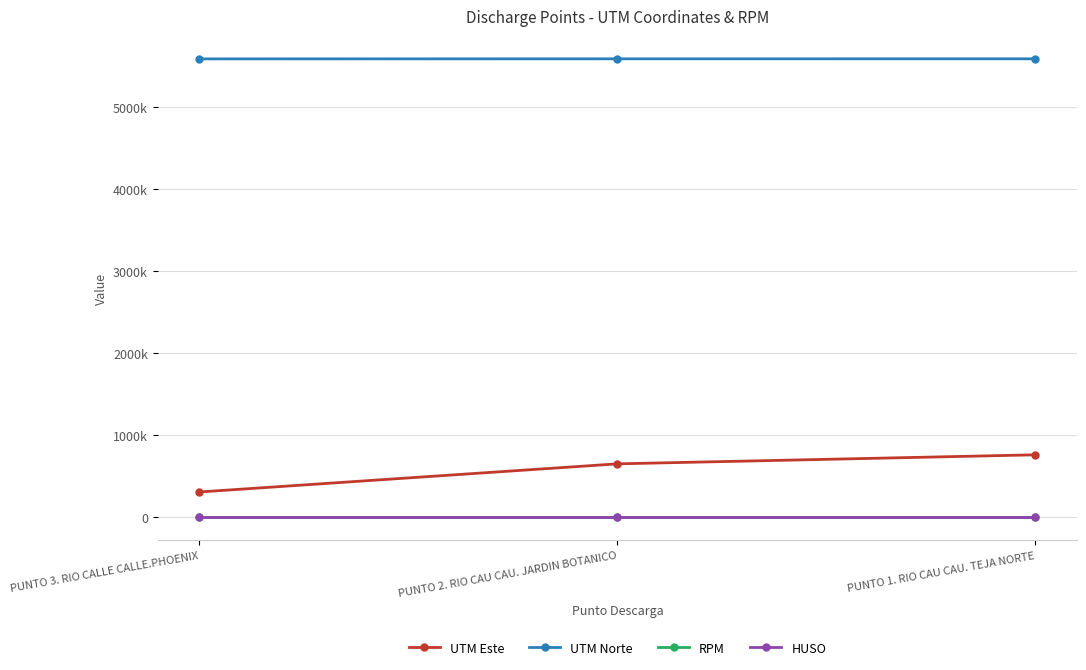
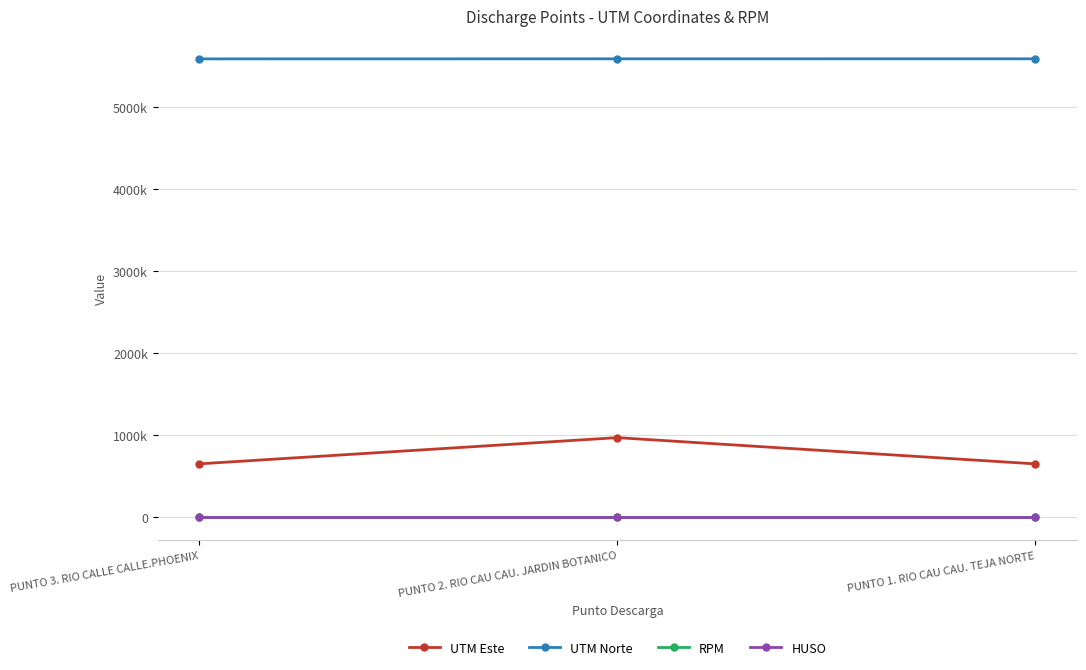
UTM Este, PUNTO 3. RIO CALLE CALLE.PHOENIX: 300000 -> 600000
UTM Este, PUNTO 2. RIO CAU CAU. JARDIN BOTANICO: 600000 -> 1000000
UTM Este, PUNTO 1. RIO CAU CAU. TEJA NORTE: 800000 -> 600000
